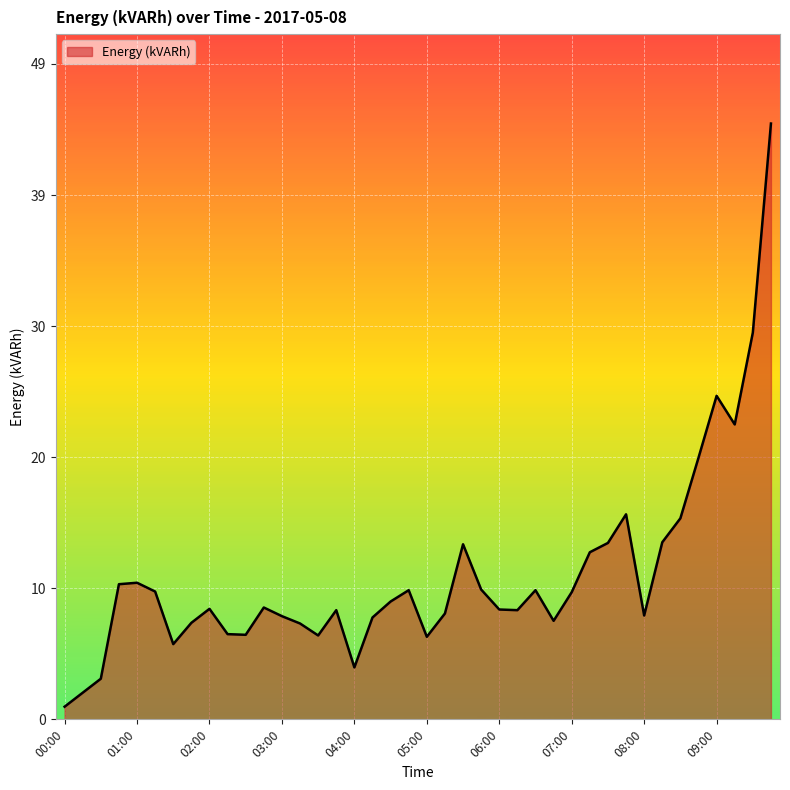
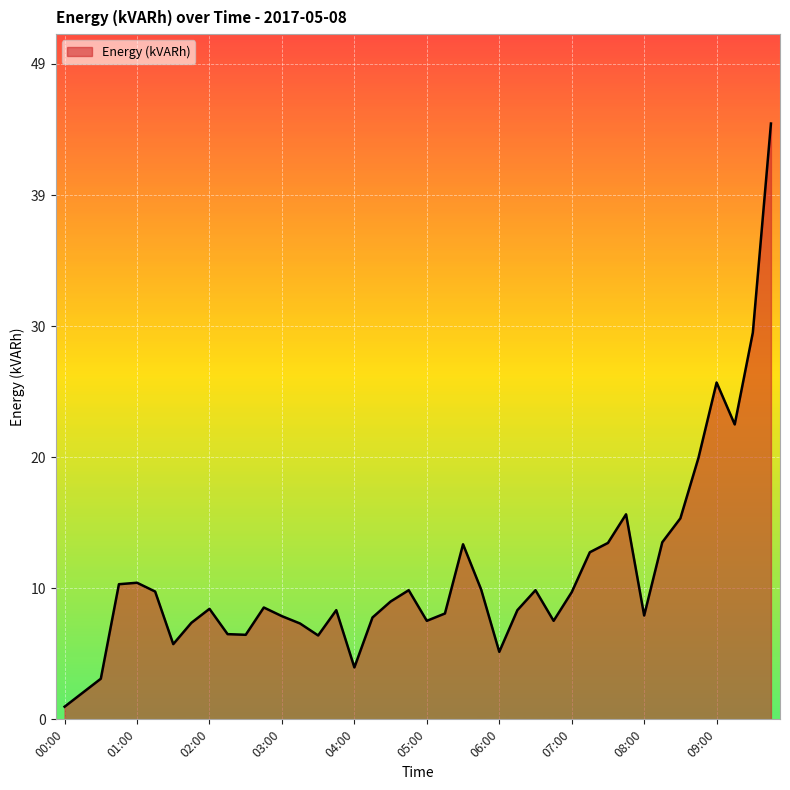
05:00: 6.2 -> 7.4
06:00: 8.3 -> 5.1
09:00: 24.3 -> 25.3
